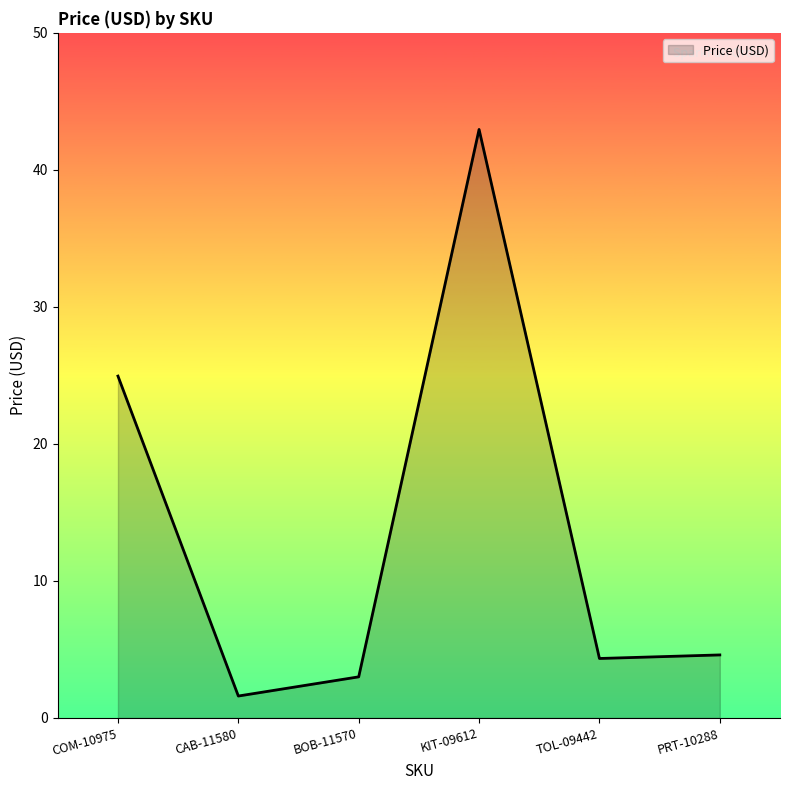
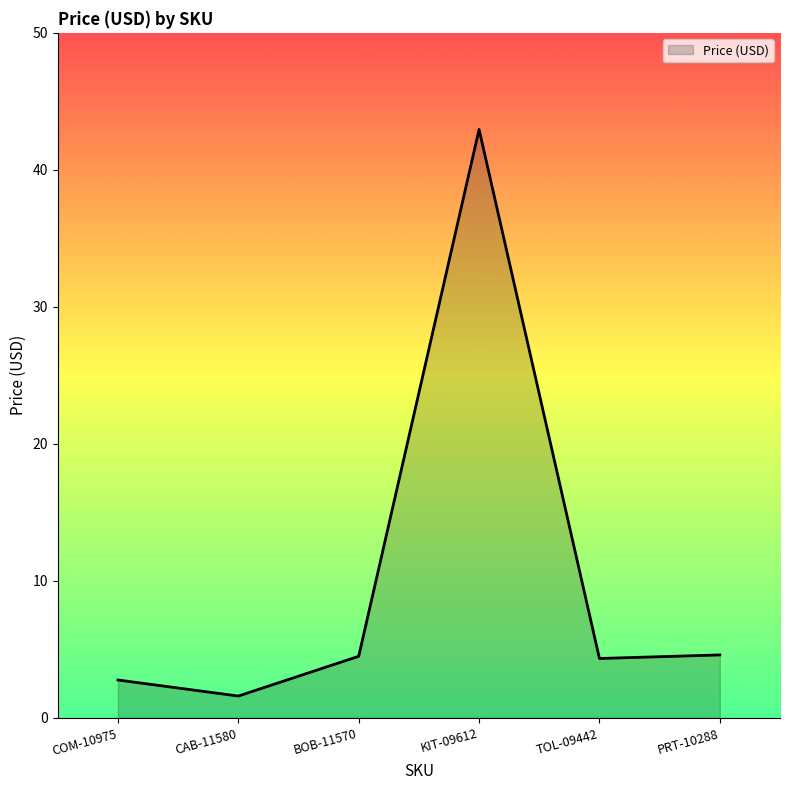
COM-10975: 25.0 -> 2.8
BOB-11570: 3.0 -> 4.5
